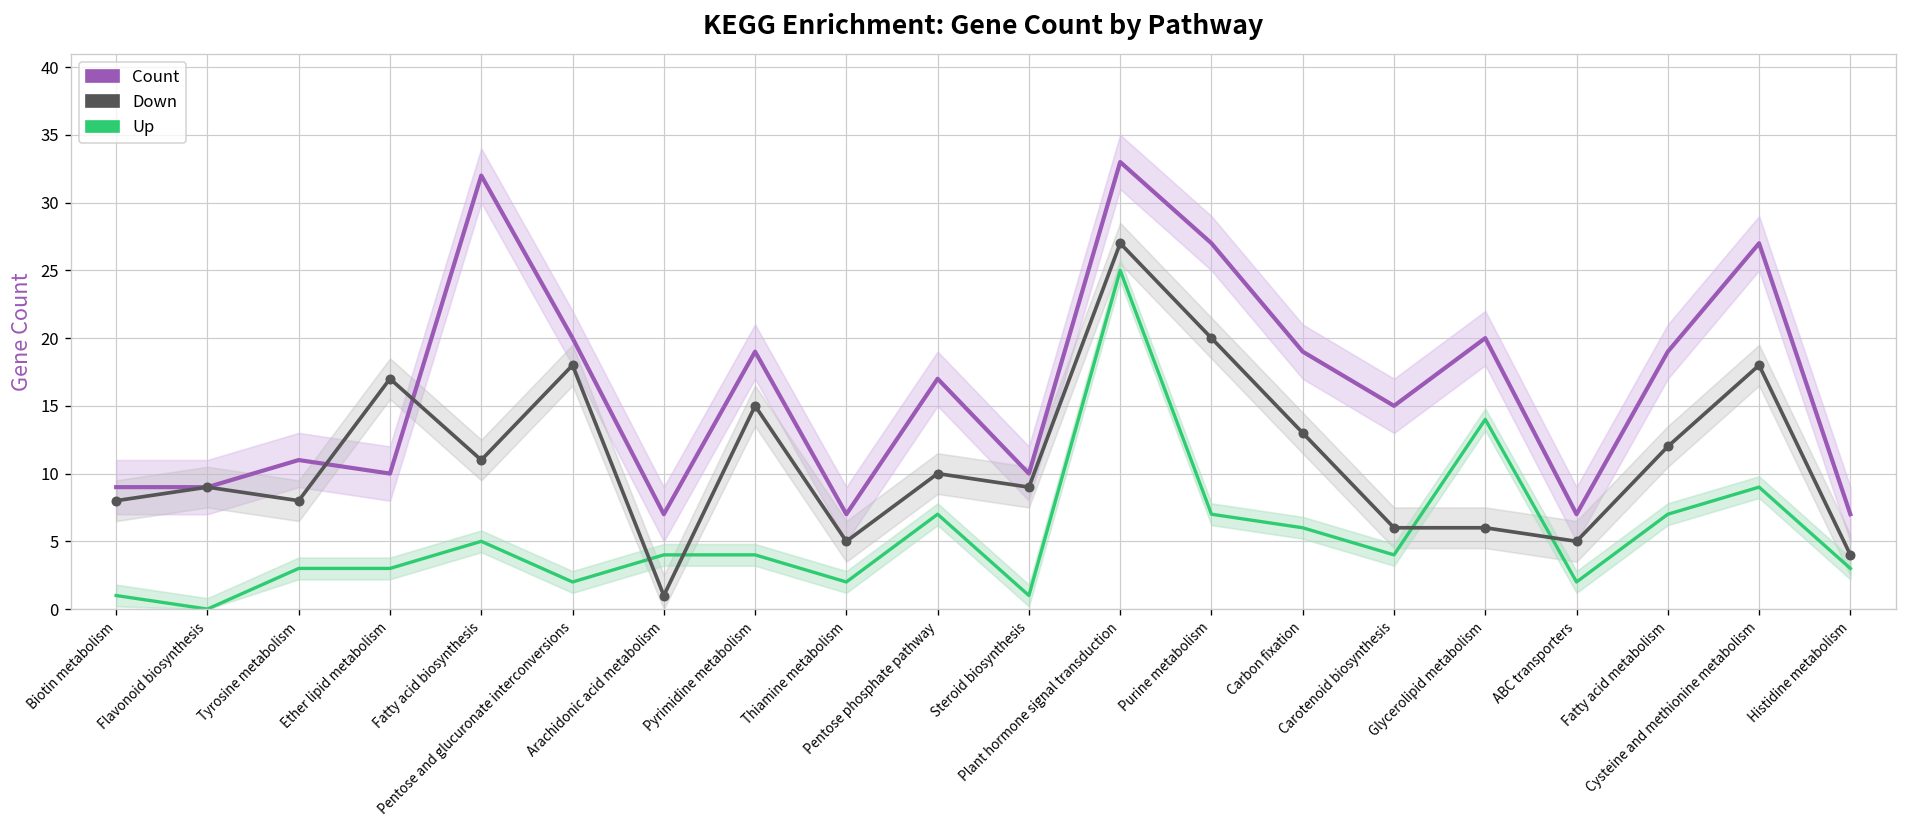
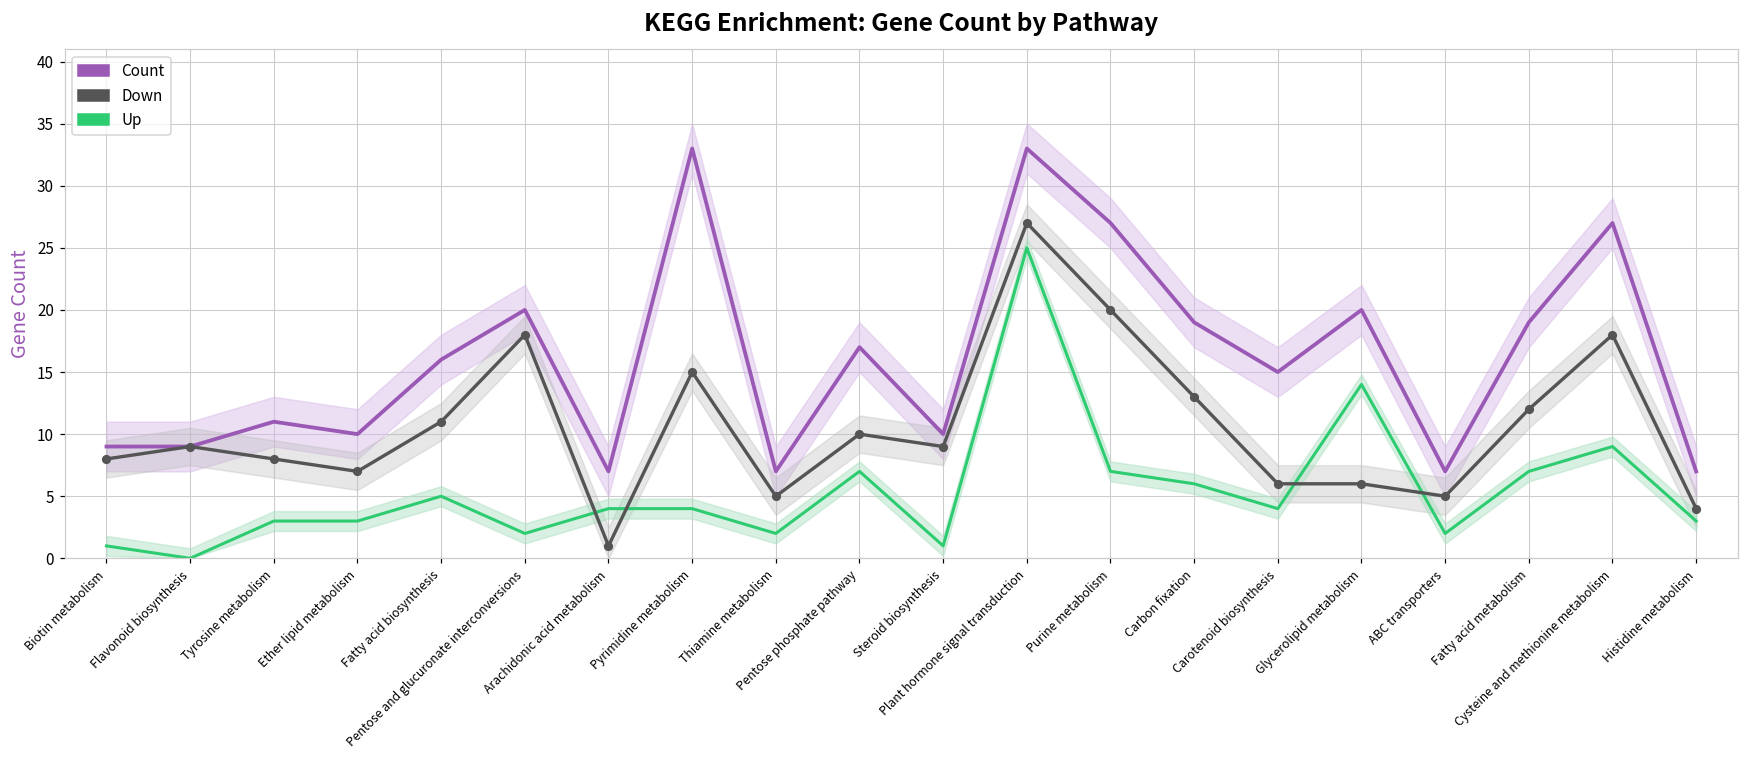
Down, Ether lipid metabolism: 17 -> 7
Count, Fatty acid biosynthesis: 32 -> 16
Count, Pyrimidine metabolism: 19 -> 33
